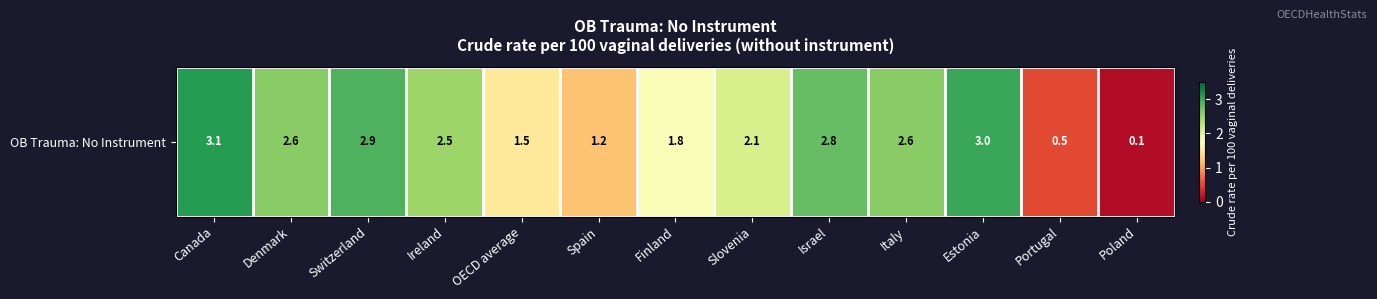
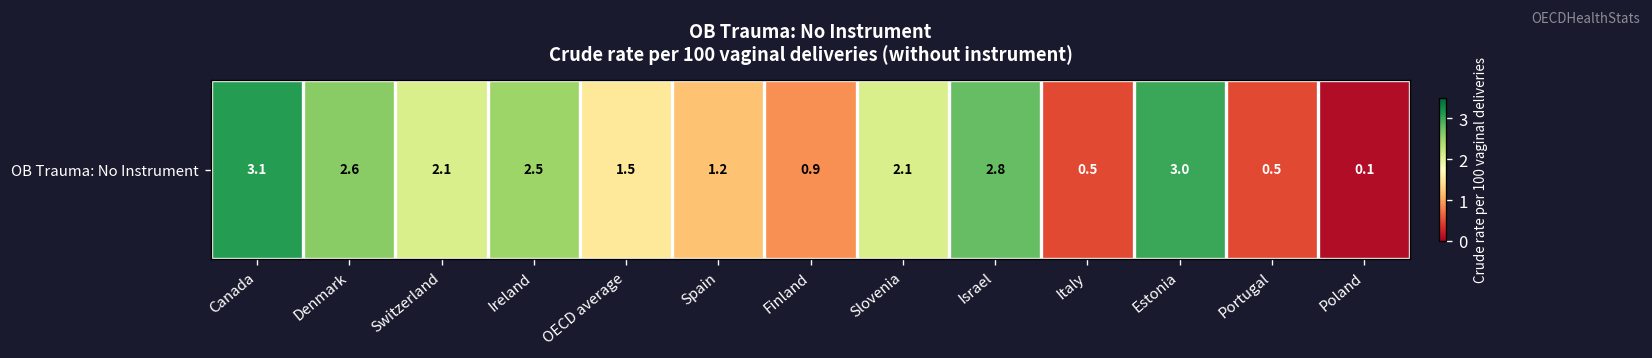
OB Trauma: No Instrument, Switzerland: 2.9 -> 2.1
OB Trauma: No Instrument, Finland: 1.8 -> 0.9
OB Trauma: No Instrument, Italy: 2.6 -> 0.5
